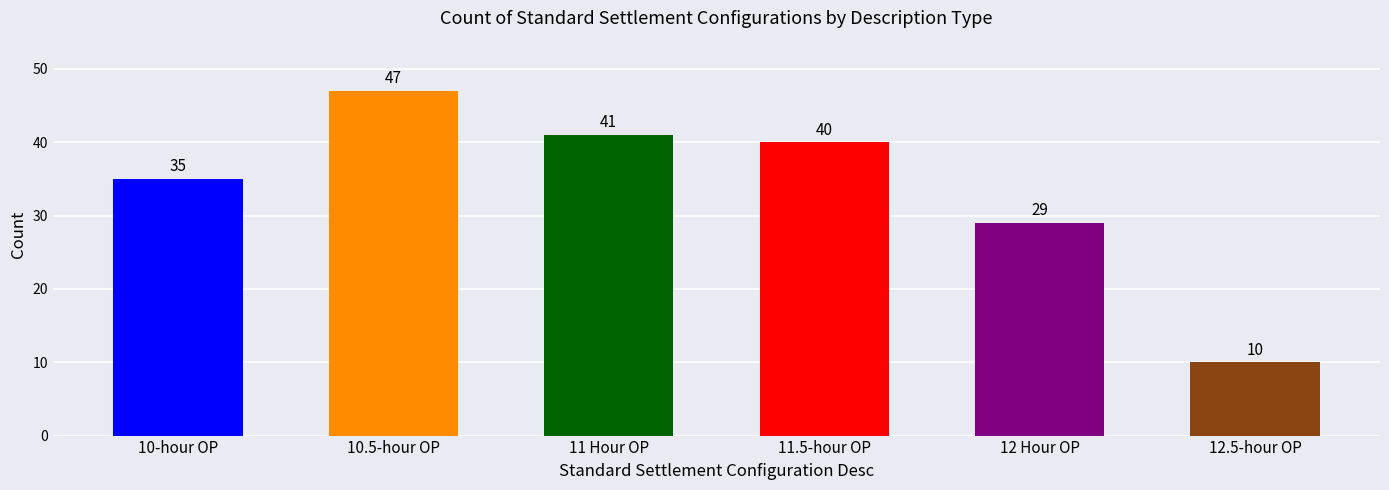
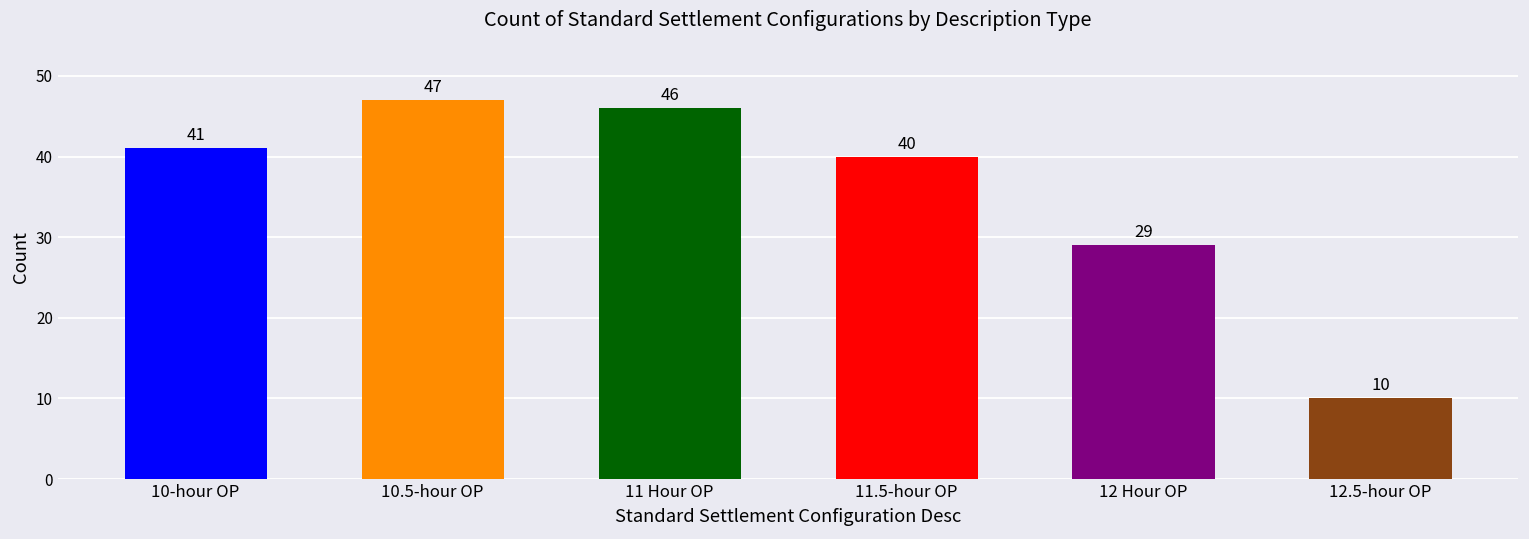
10-hour OP: 35 -> 41
11 Hour OP: 41 -> 46
